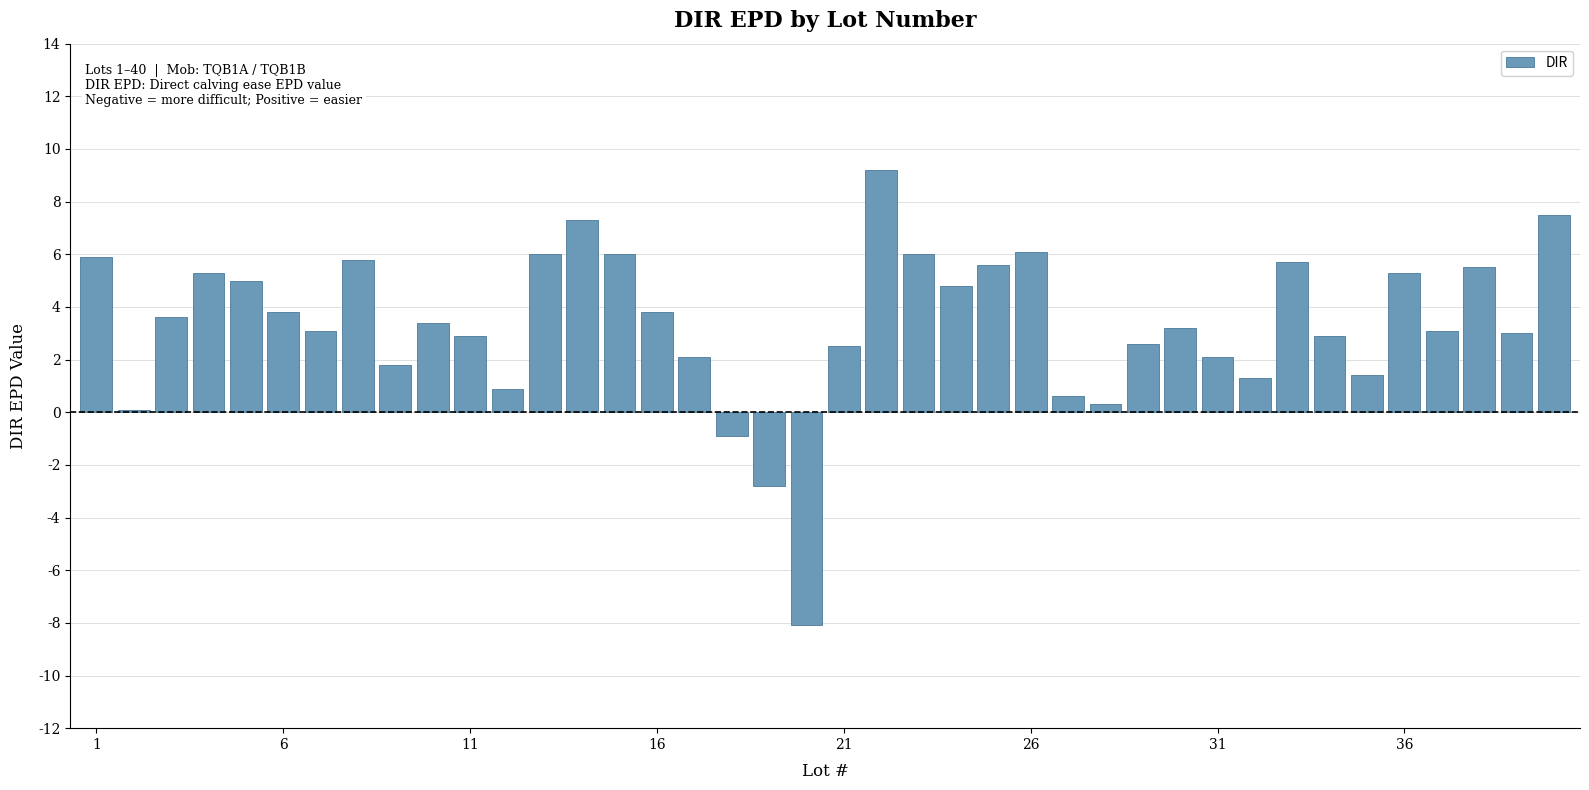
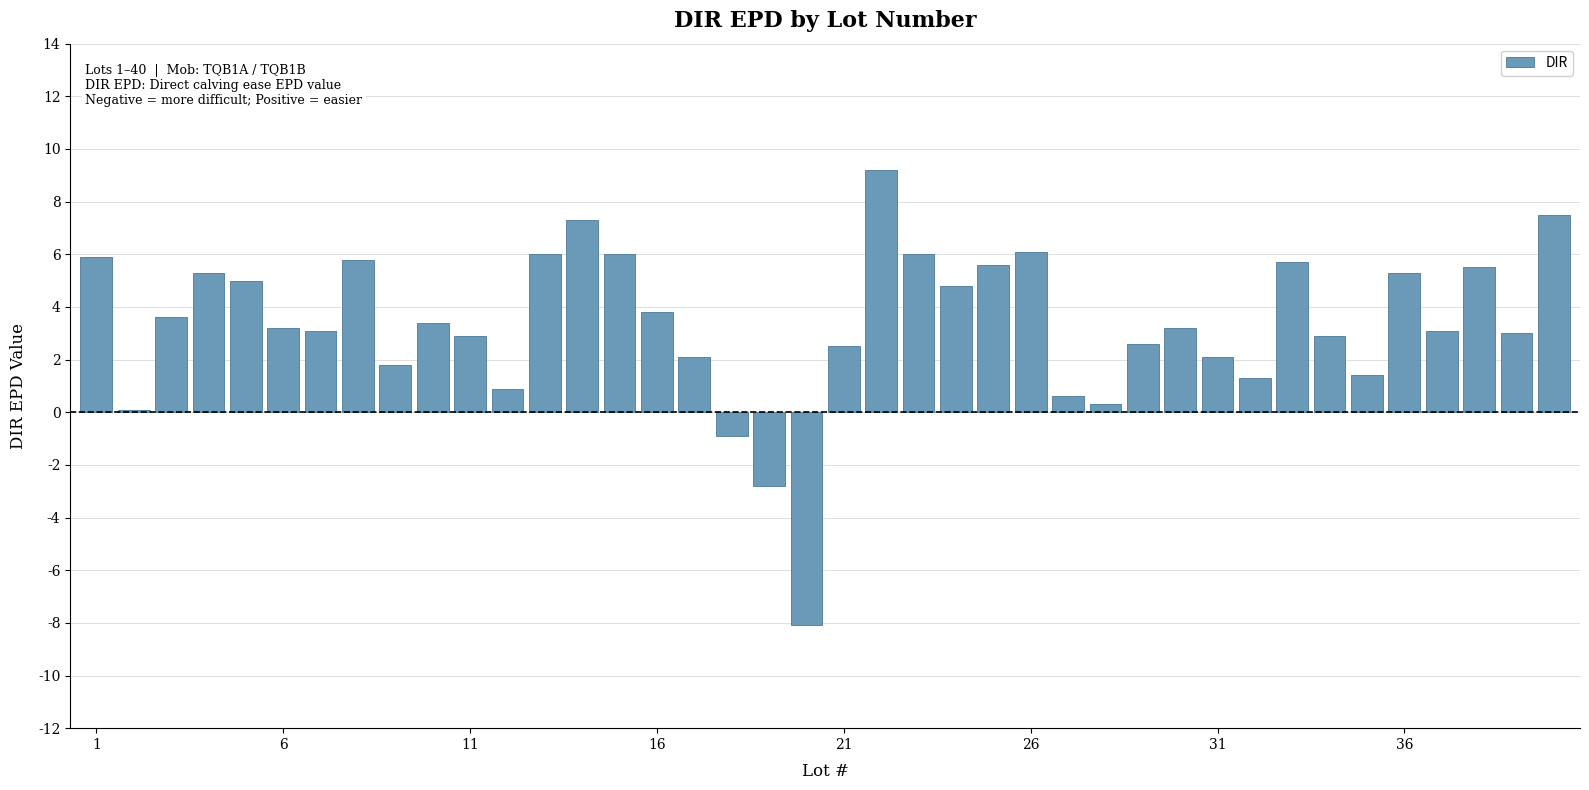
6: 3.8 -> 3.2
